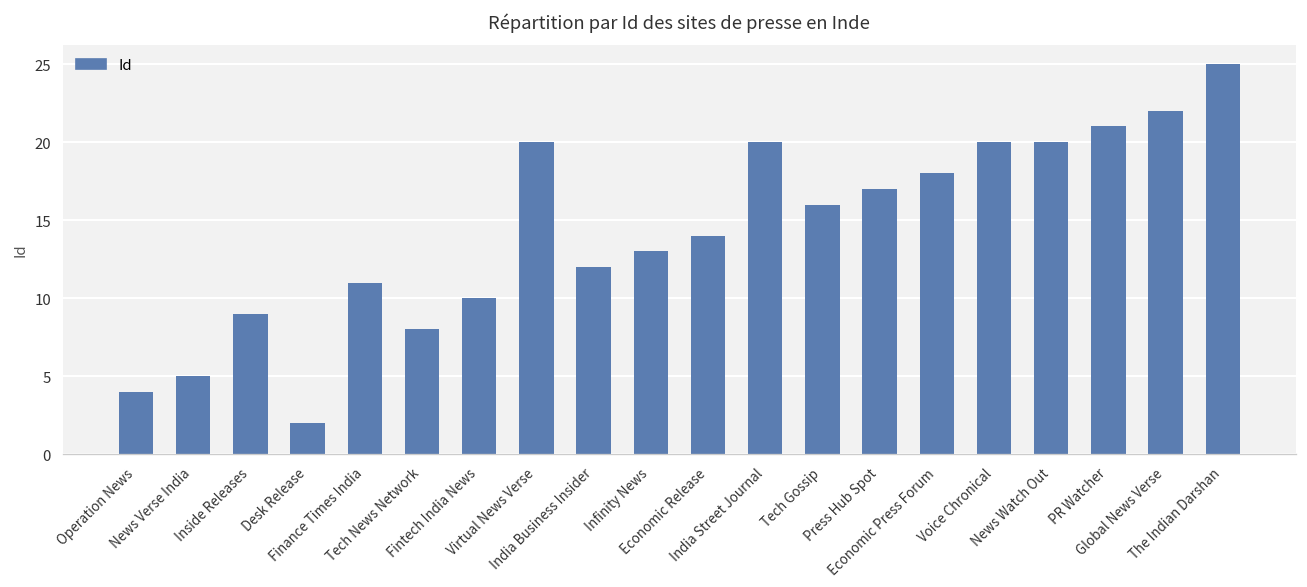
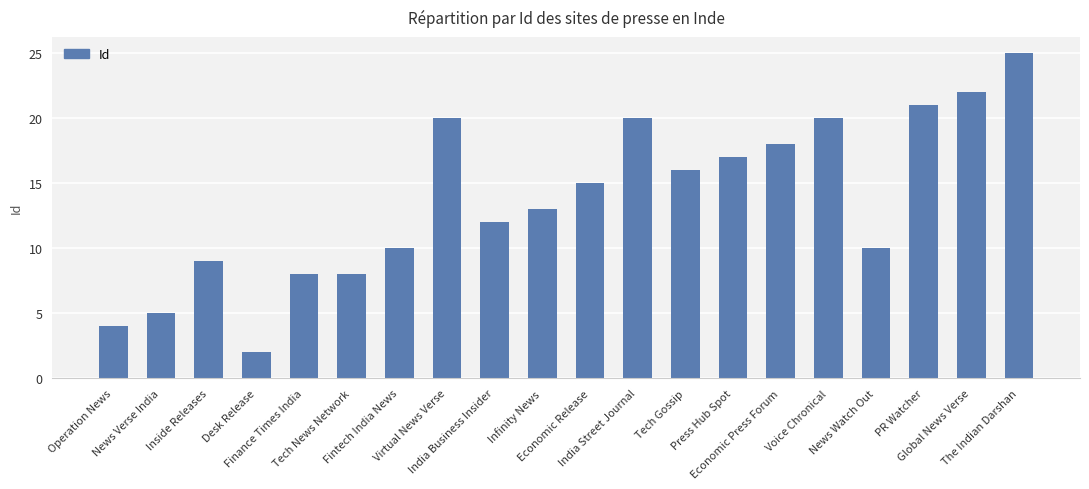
Finance Times India: 11 -> 8
Economic Release: 14 -> 15
News Watch Out: 20 -> 10
